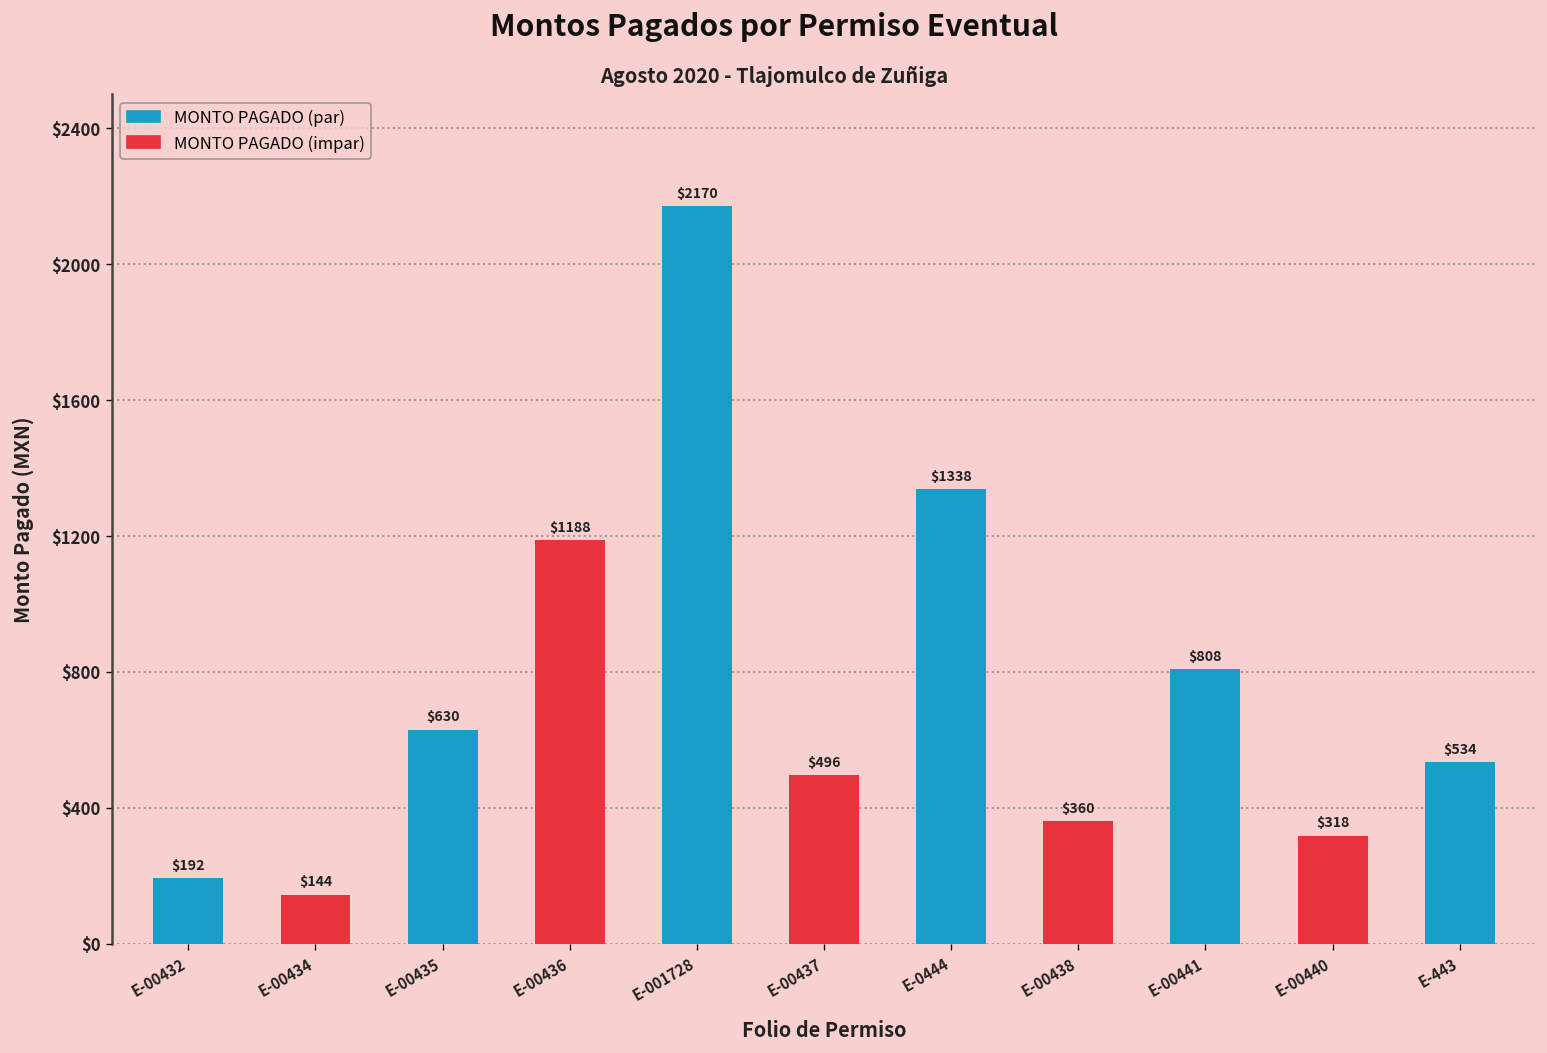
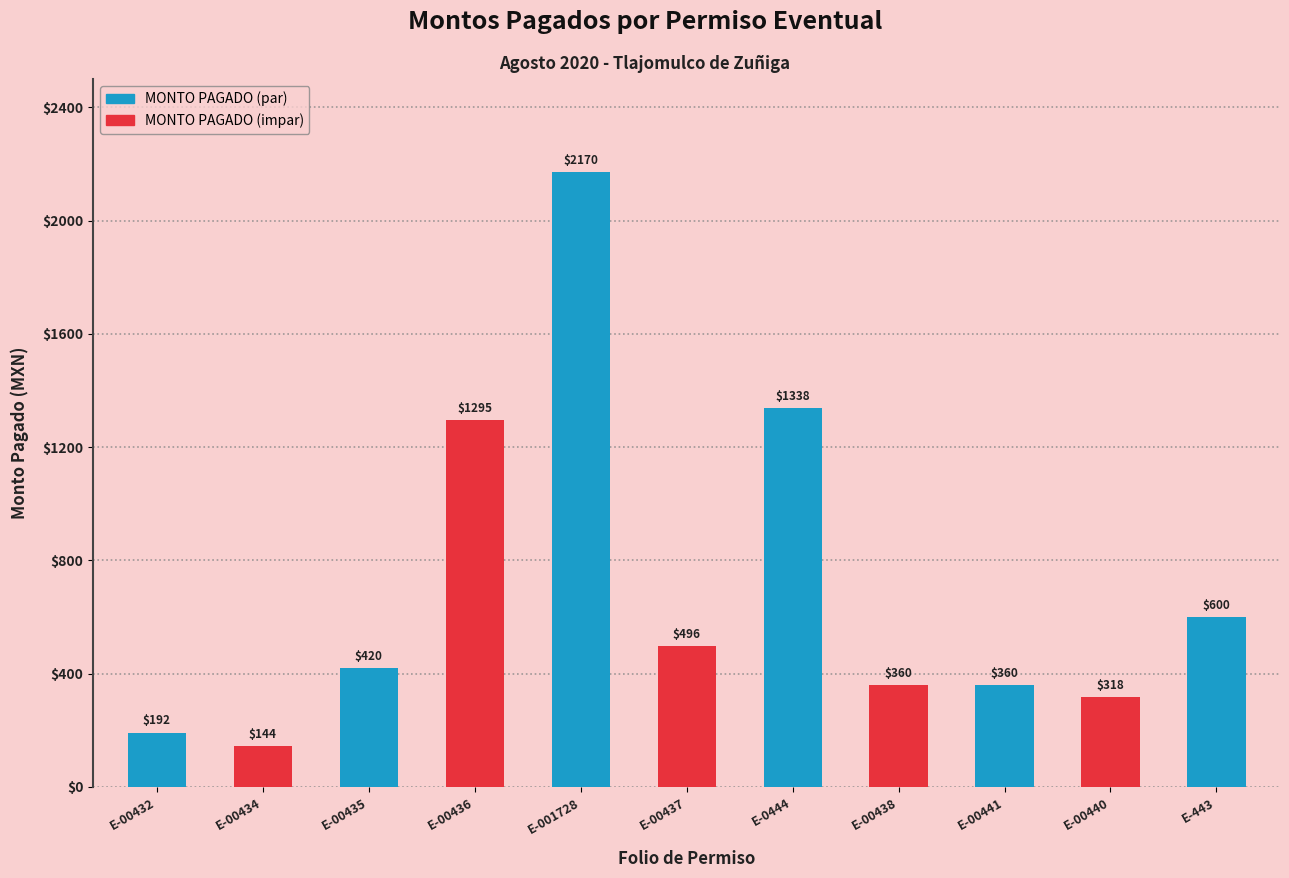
MONTO PAGADO (par), E-00435: $630 -> $420
MONTO PAGADO (impar), E-00436: $1188 -> $1295
MONTO PAGADO (par), E-00441: $808 -> $360
MONTO PAGADO (par), E-443: $534 -> $600
